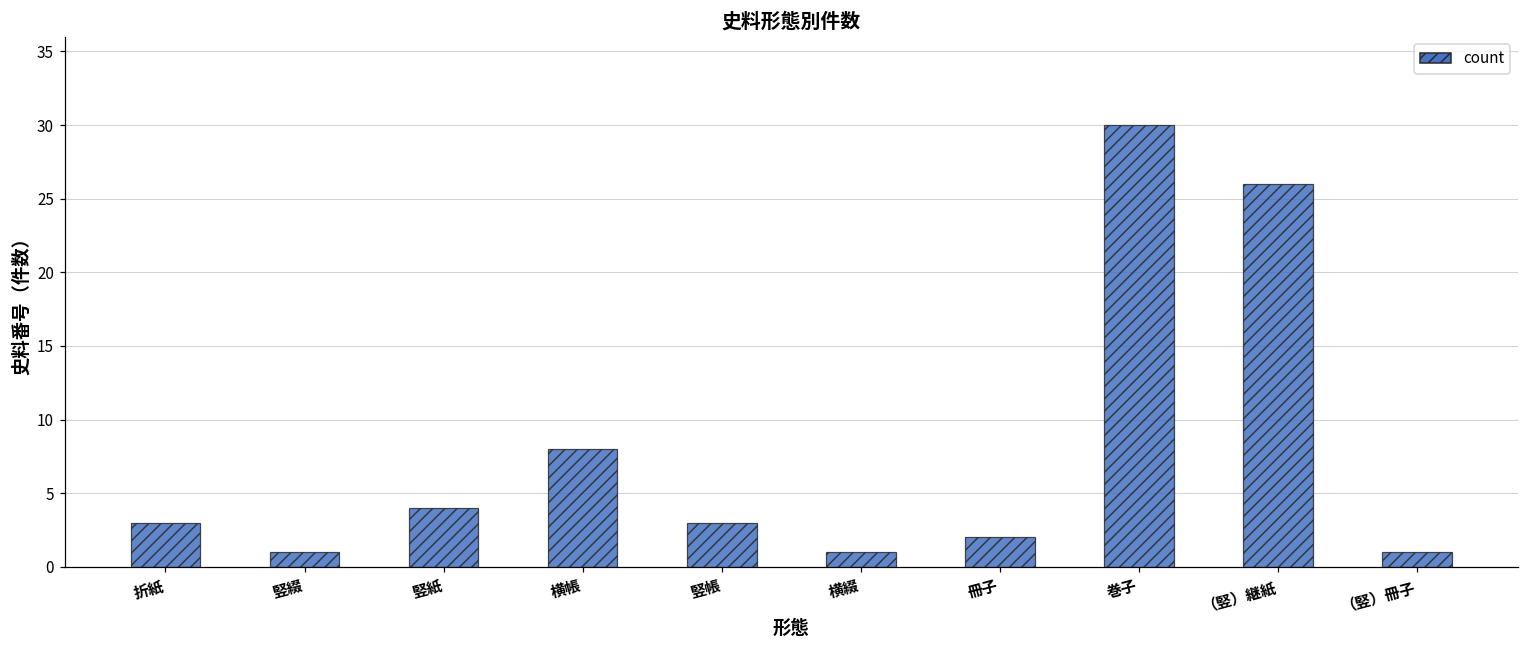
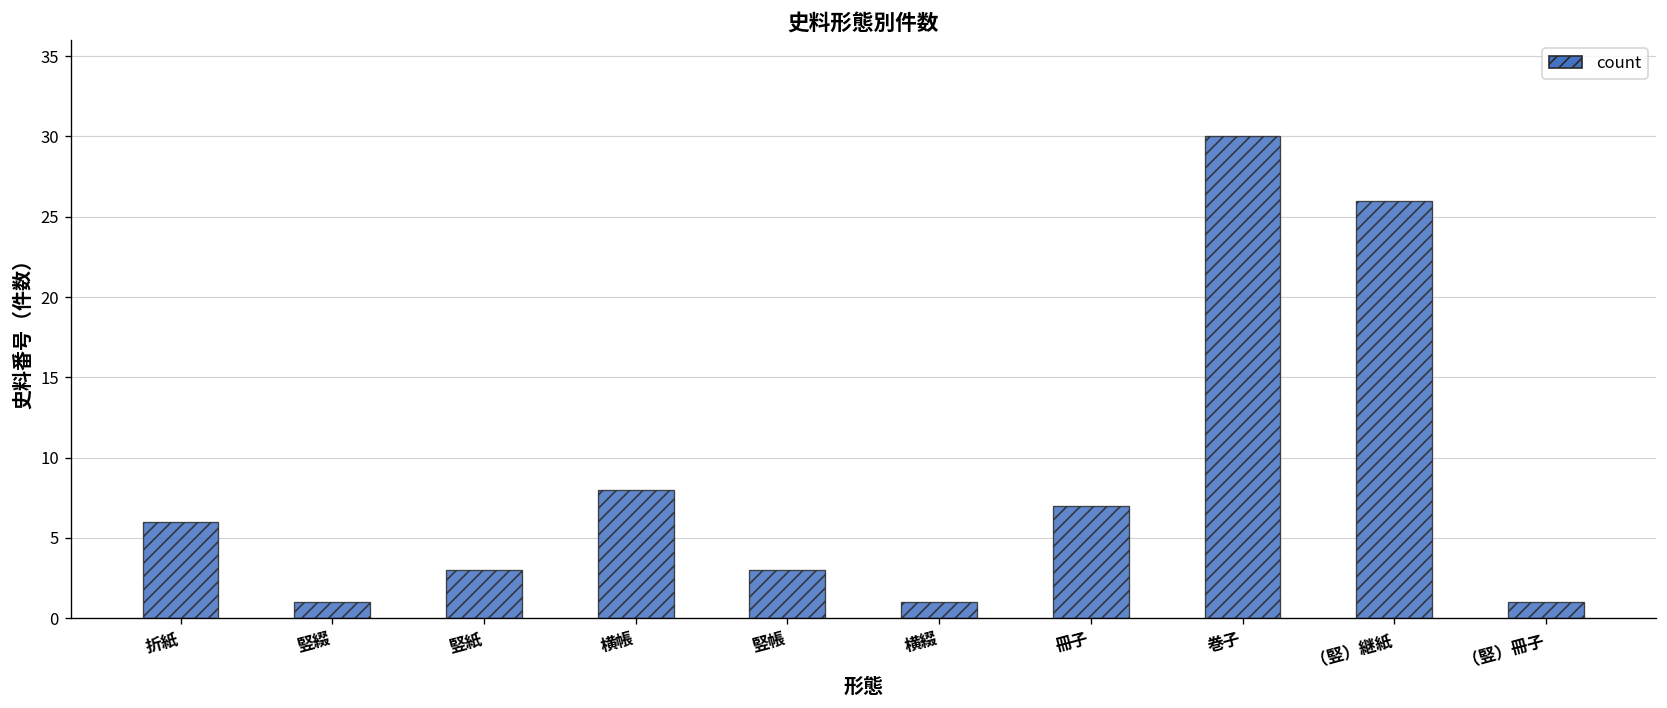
折紙: 3 -> 6
竪紙: 4 -> 3
冊子: 2 -> 7
